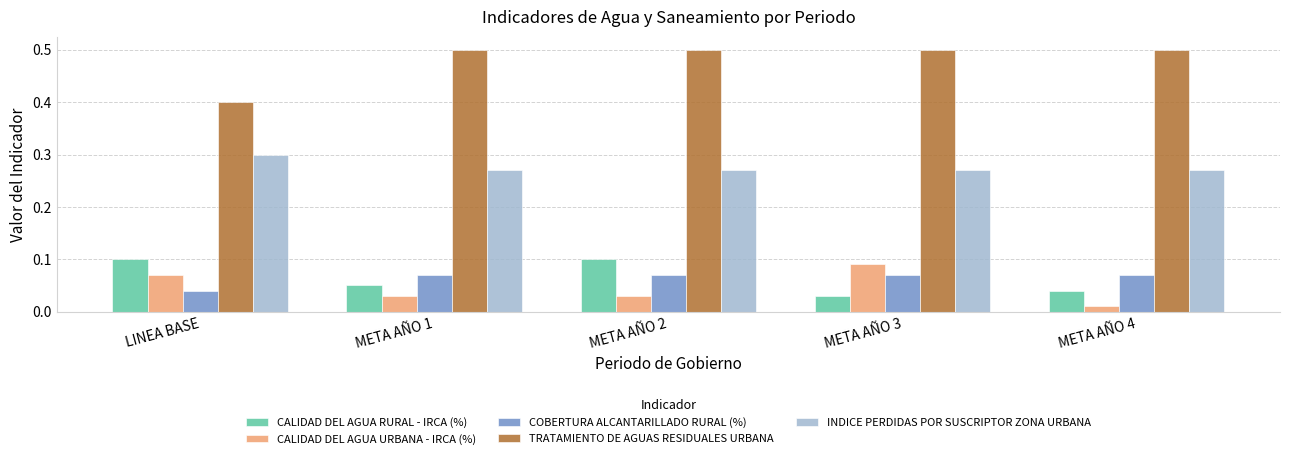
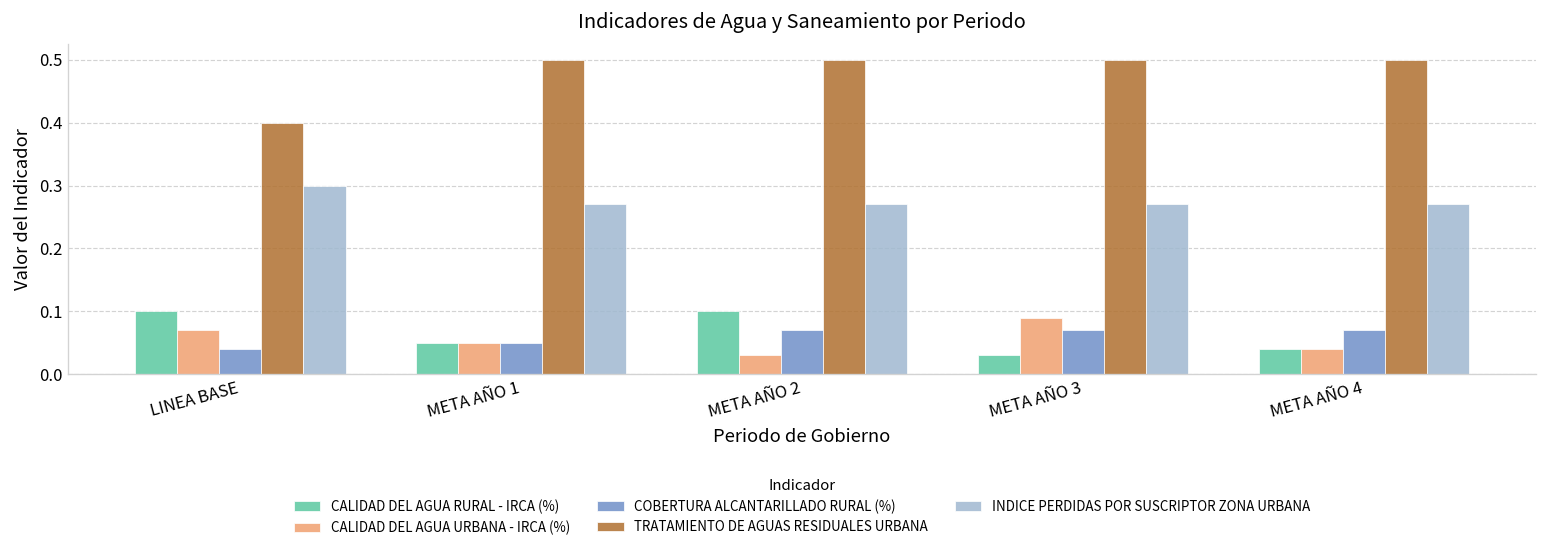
CALIDAD DEL AGUA URBANA - IRCA (%), META AÑO 1: 0.03 -> 0.05
COBERTURA ALCANTARILLADO RURAL (%), META AÑO 1: 0.07 -> 0.05
CALIDAD DEL AGUA URBANA - IRCA (%), META AÑO 4: 0.01 -> 0.04
